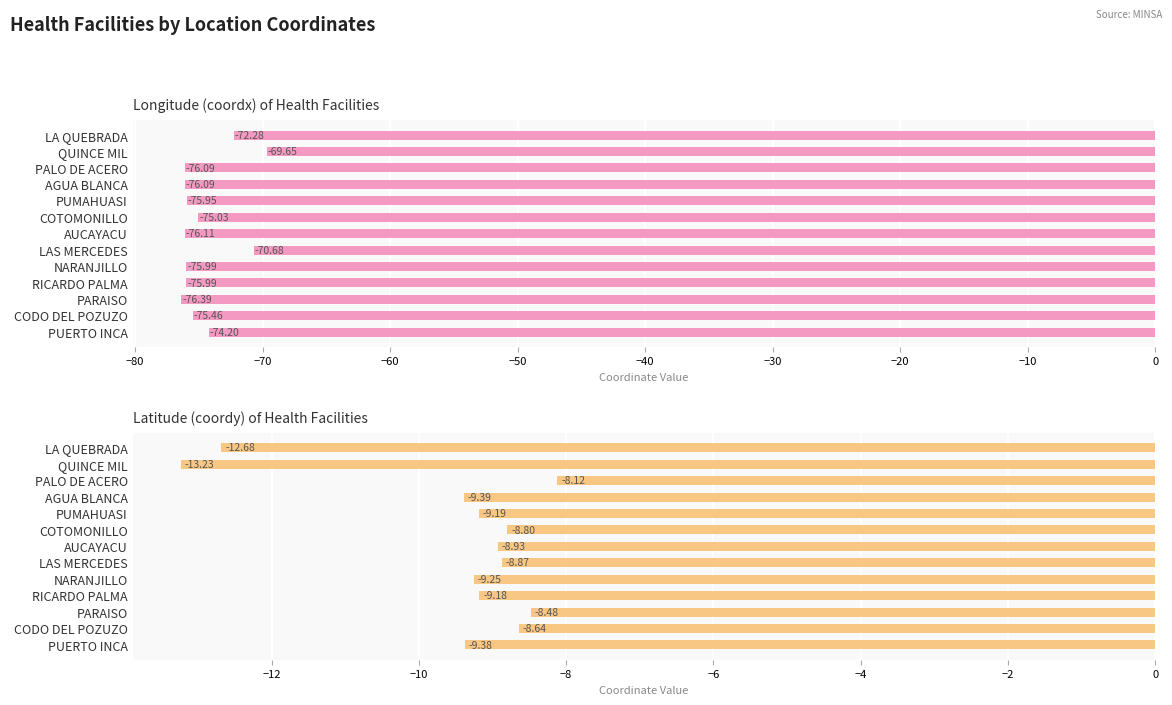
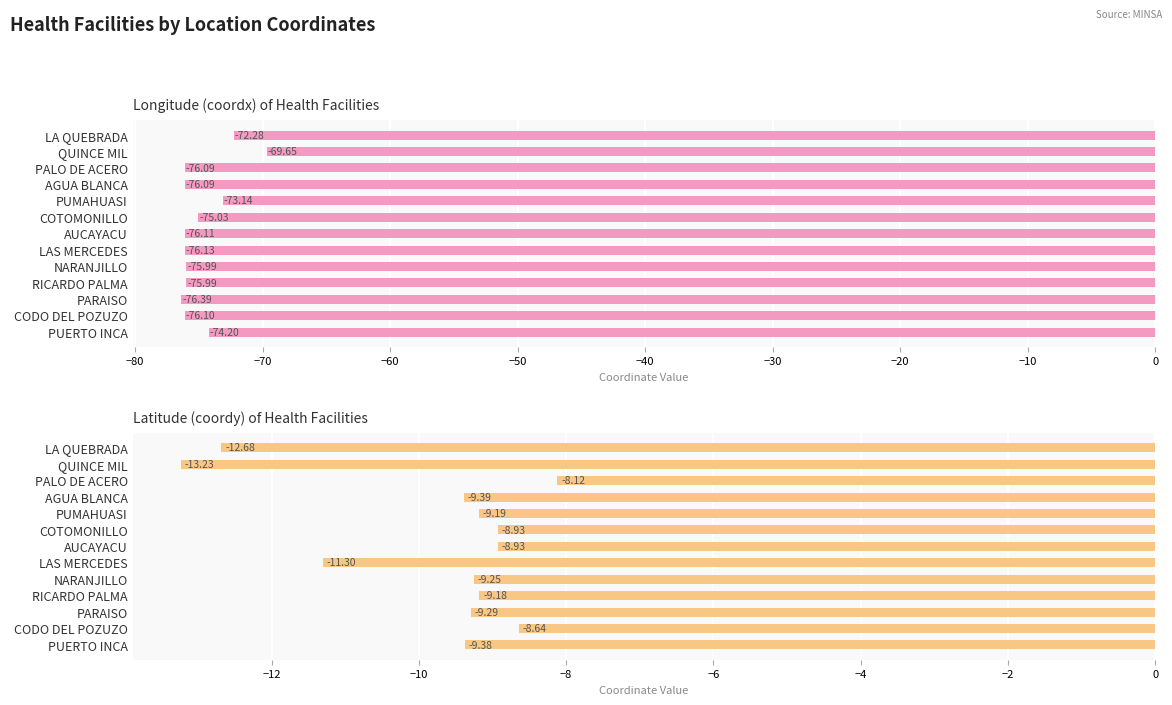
Longitude (coordx) of Health Facilities, PUMAHUASI: -75.95 -> -73.14
Longitude (coordx) of Health Facilities, LAS MERCEDES: -70.68 -> -76.13
Longitude (coordx) of Health Facilities, CODO DEL POZUZO: -75.46 -> -76.10
Latitude (coordy) of Health Facilities, COTOMONILLO: -8.80 -> -8.93
Latitude (coordy) of Health Facilities, LAS MERCEDES: -8.87 -> -11.30
Latitude (coordy) of Health Facilities, PARAISO: -8.48 -> -9.29
